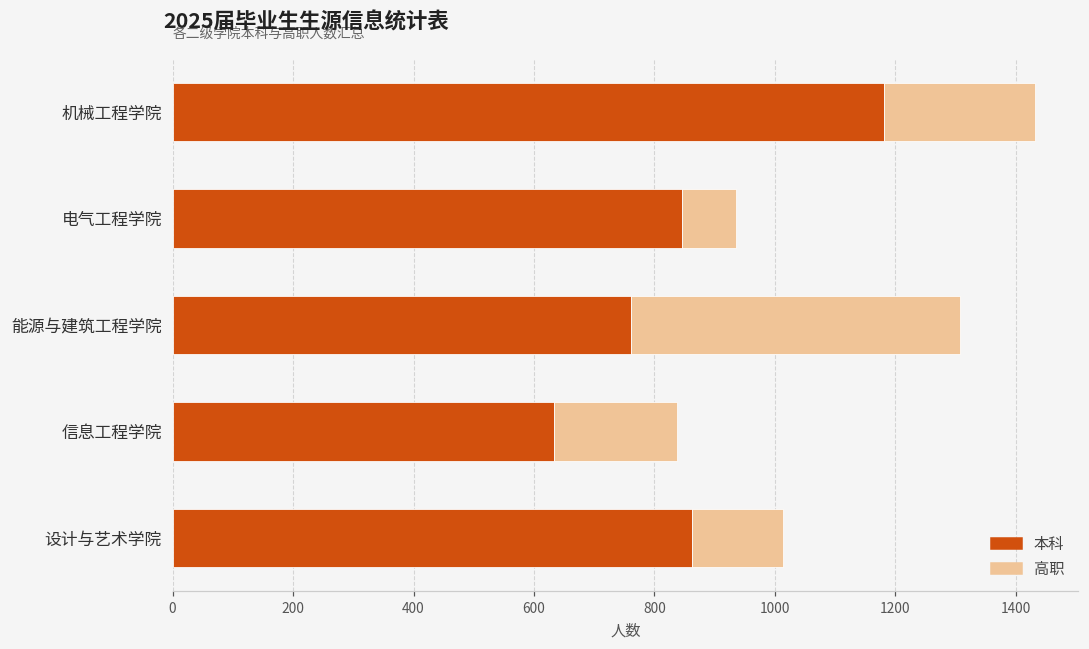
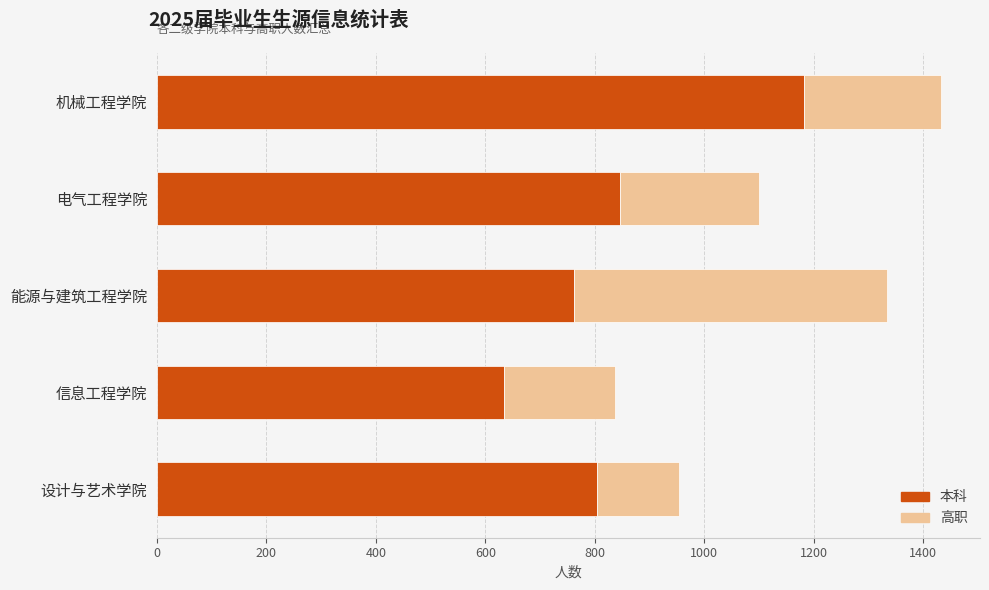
高职, 电气工程学院: 90 -> 250
高职, 能源与建筑工程学院: 550 -> 570
本科, 设计与艺术学院: 860 -> 800
